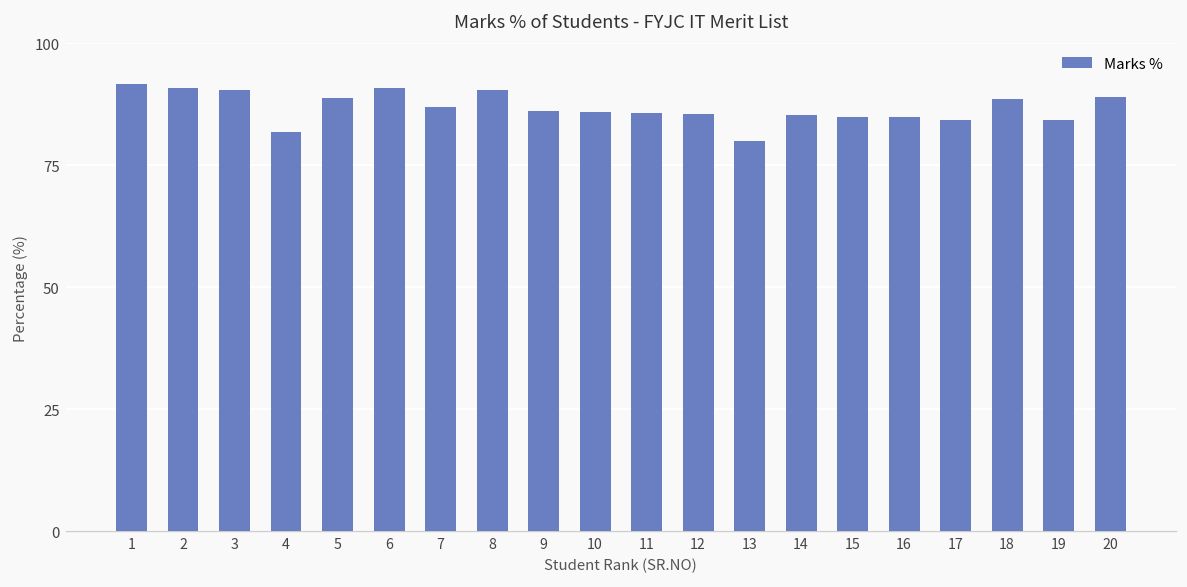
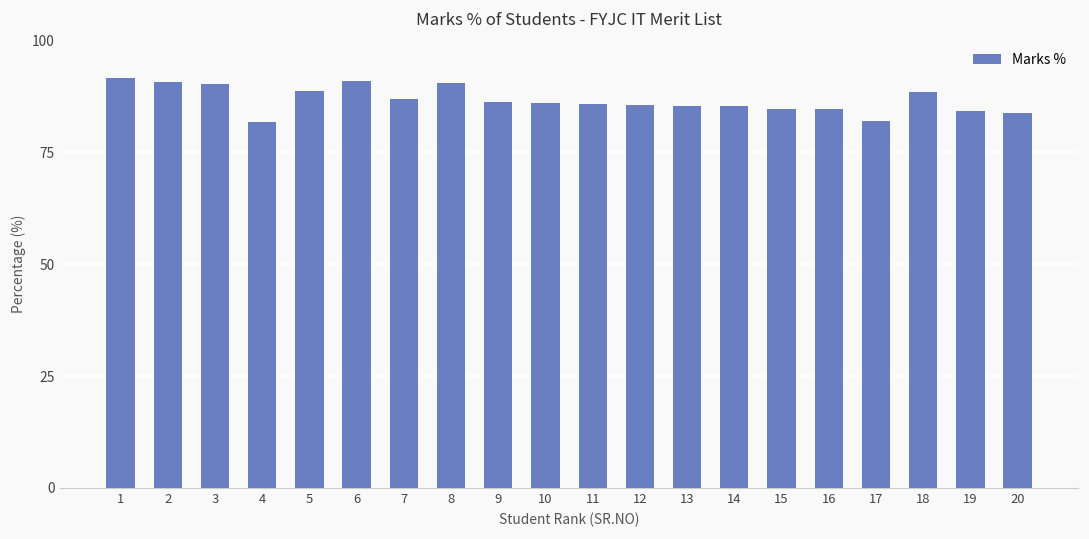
13: 80 -> 85
17: 84 -> 82
20: 89 -> 84
